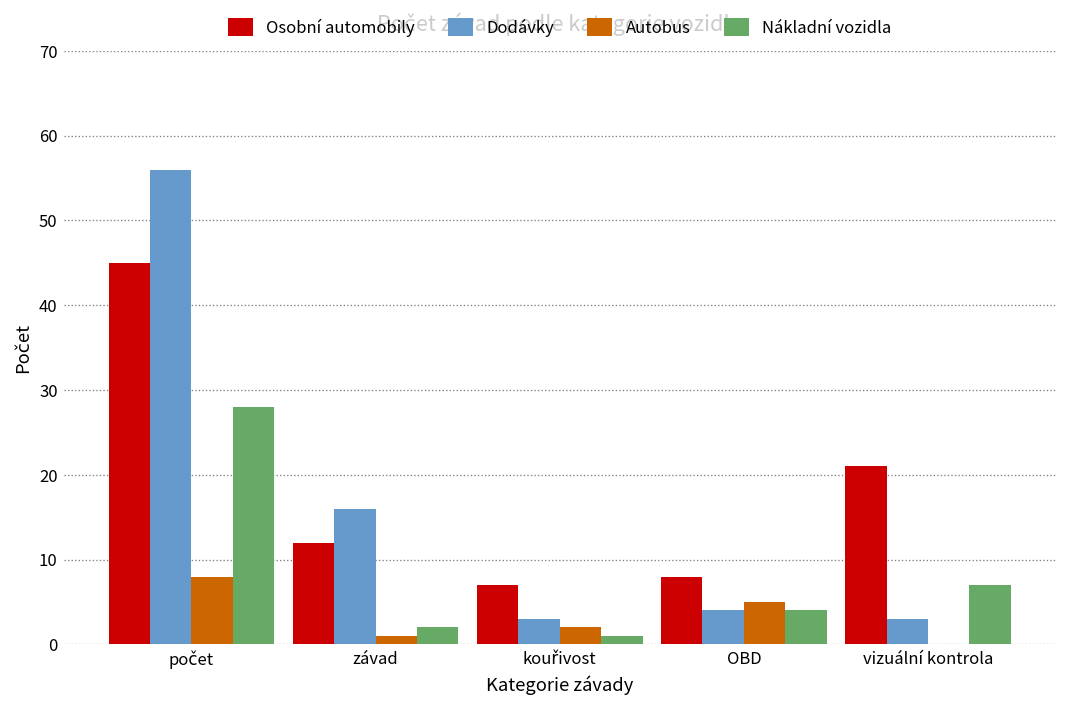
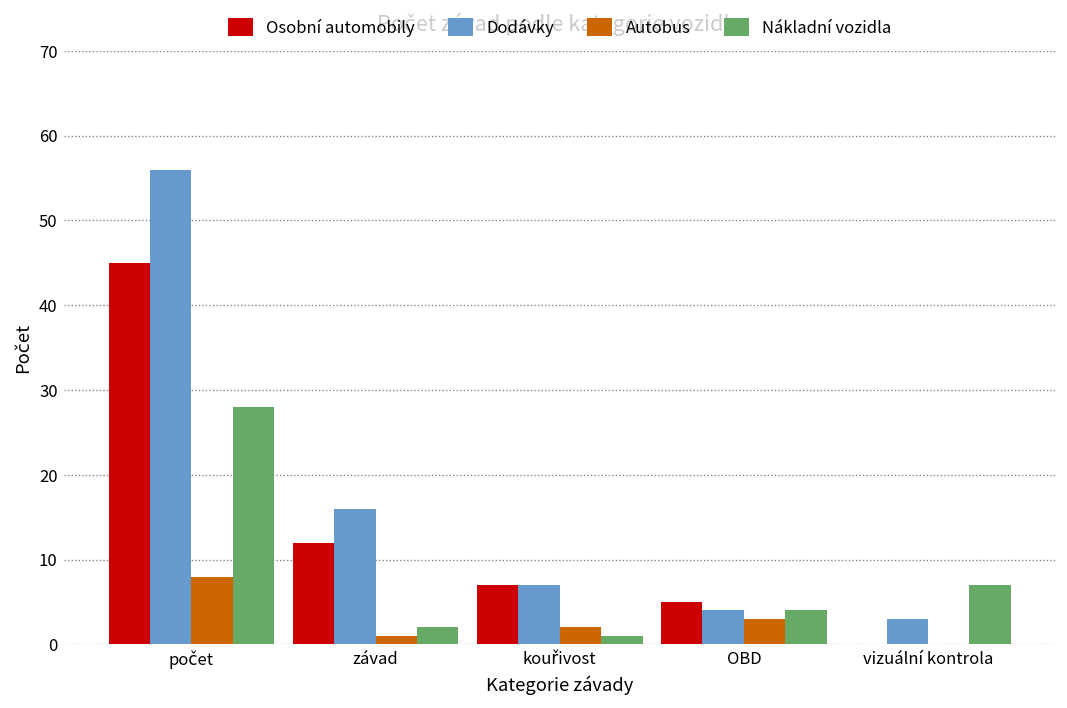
Dodávky, kouřivost: 3 -> 7
Osobní automobily, OBD: 8 -> 5
Autobus, OBD: 5 -> 3
Osobní automobily, vizuální kontrola: 21 -> 0
